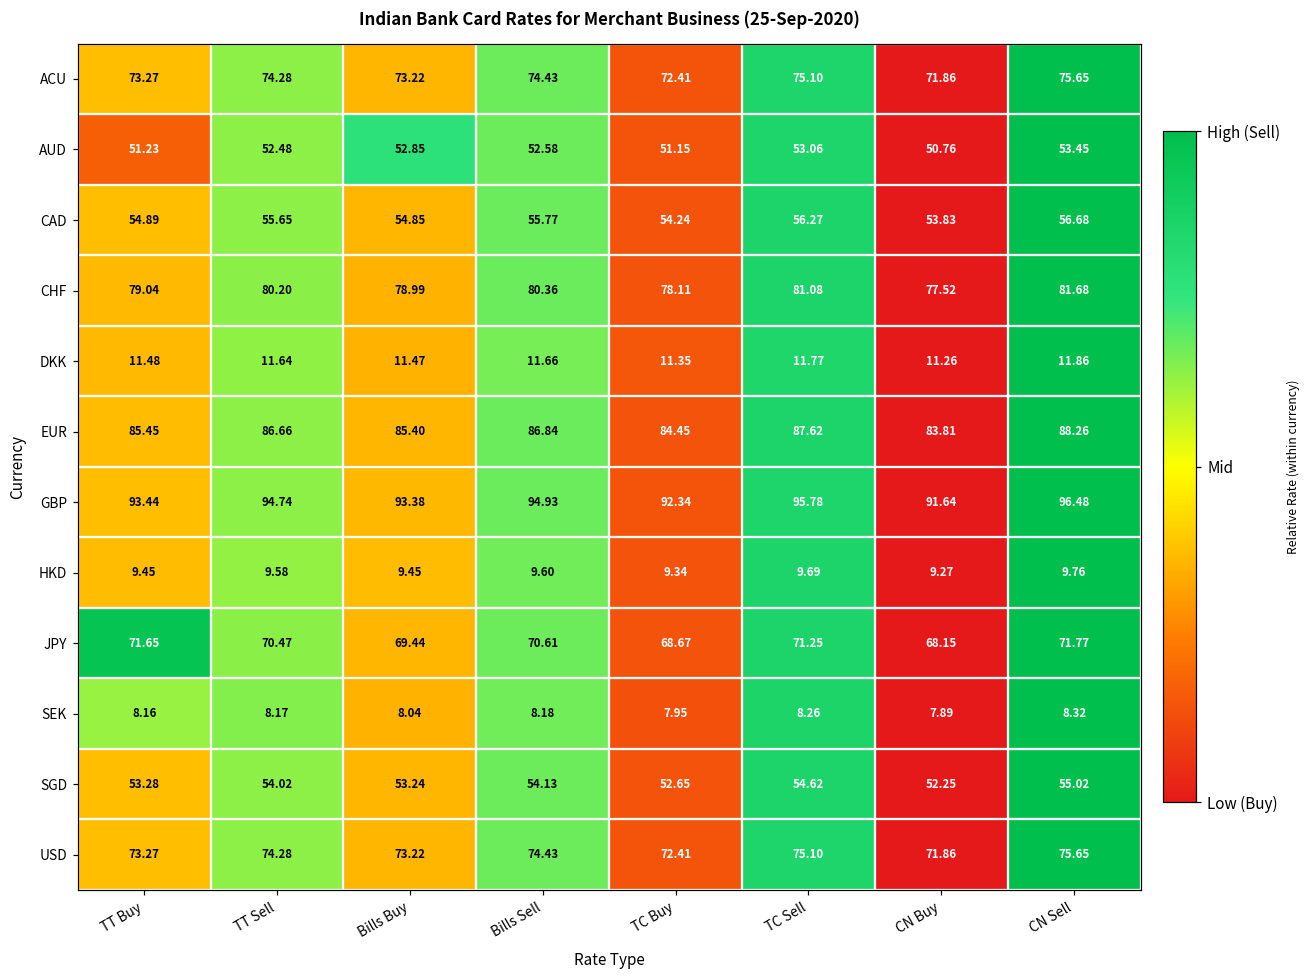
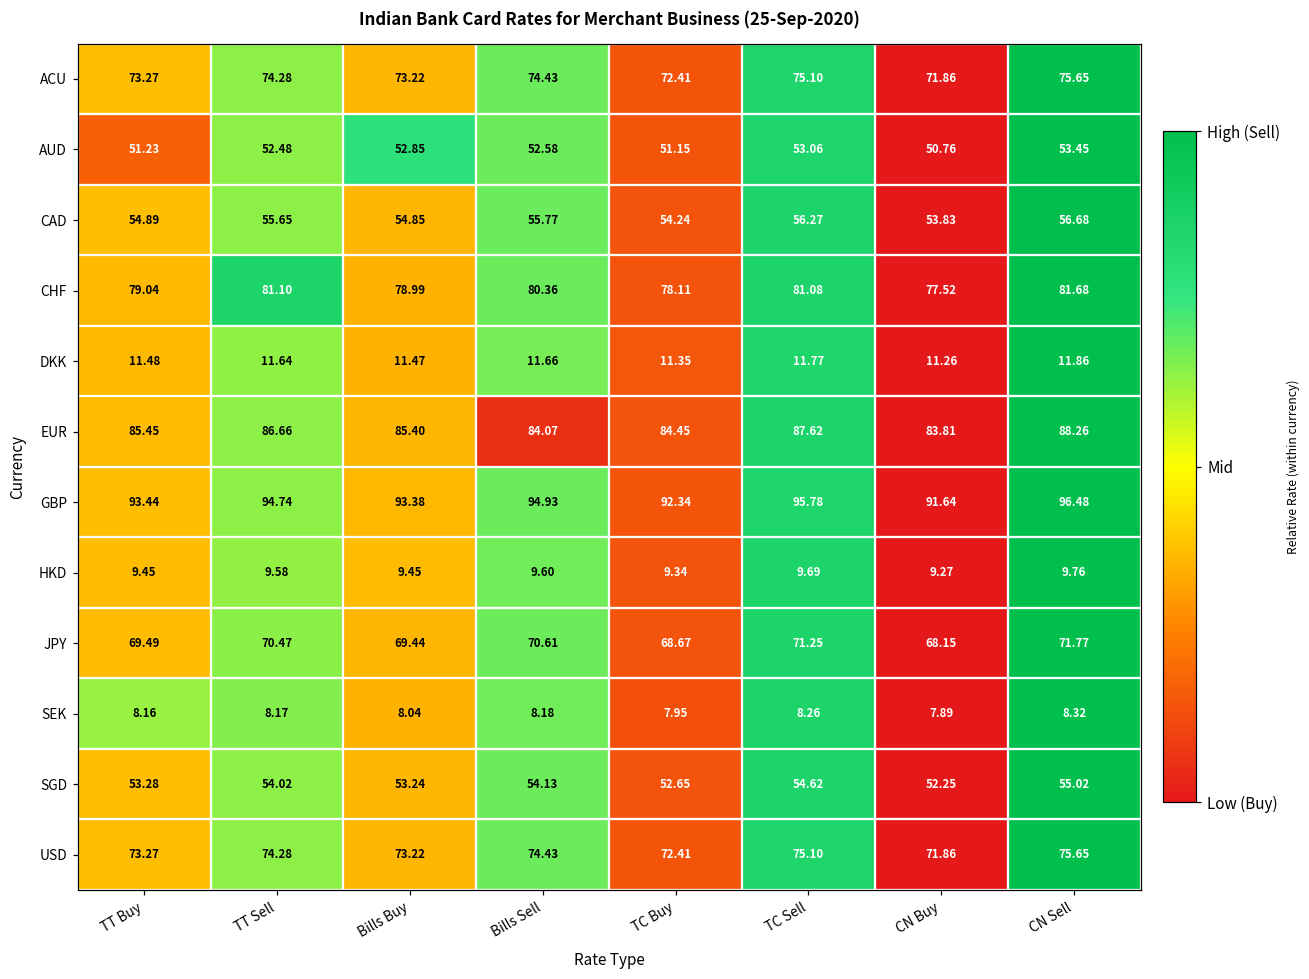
CHF, TT Sell: 80.20 -> 81.10
EUR, Bills Sell: 86.84 -> 84.07
JPY, TT Buy: 71.65 -> 69.49
